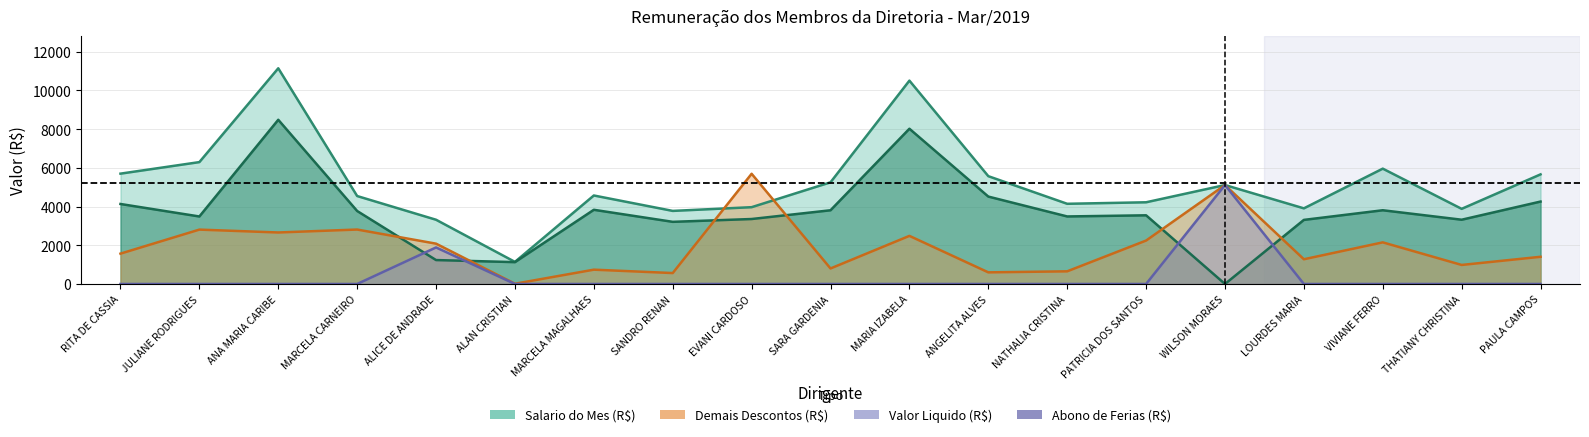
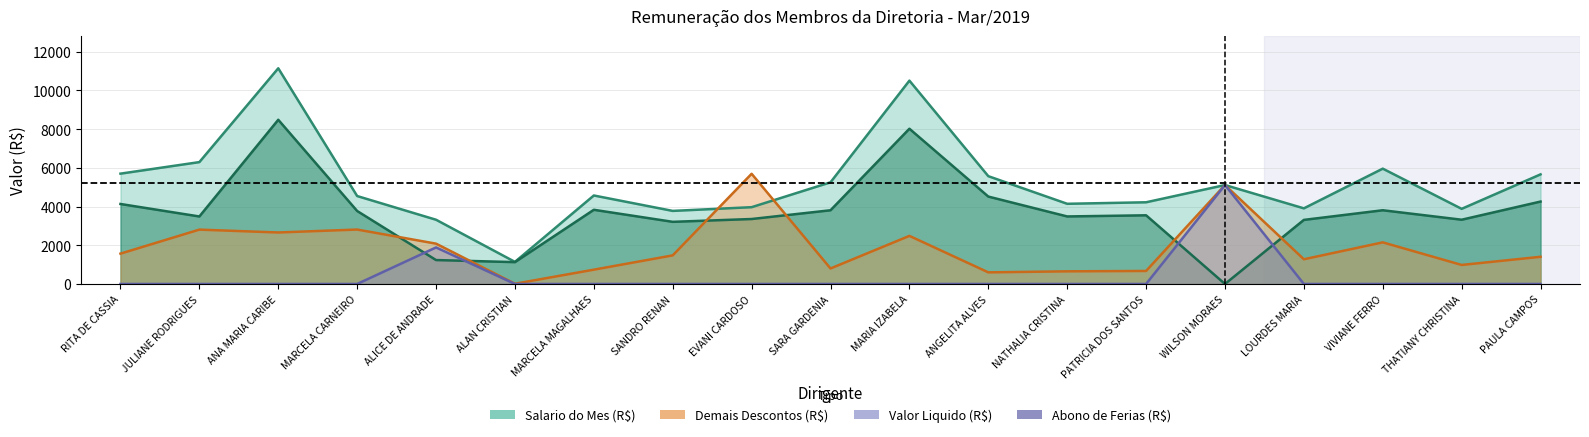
Demais Descontos (R$), SANDRO RENAN: 600 -> 1500
Demais Descontos (R$), PATRICIA DOS SANTOS: 2200 -> 700
